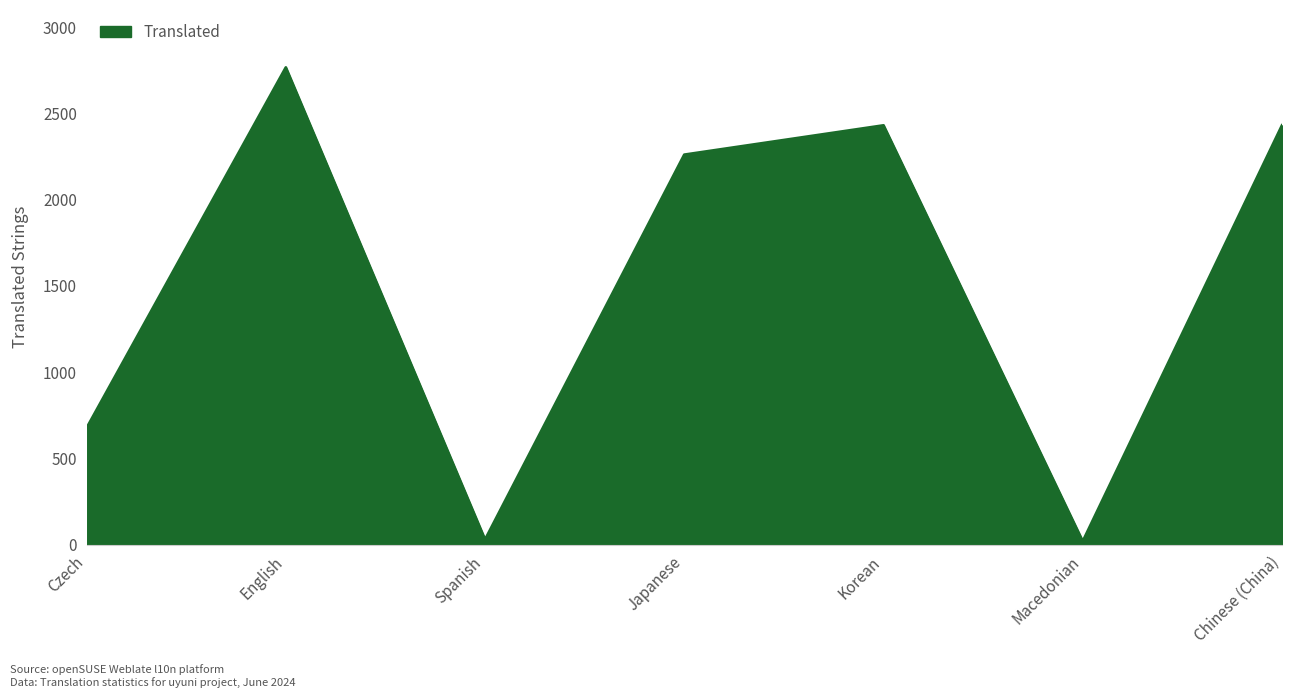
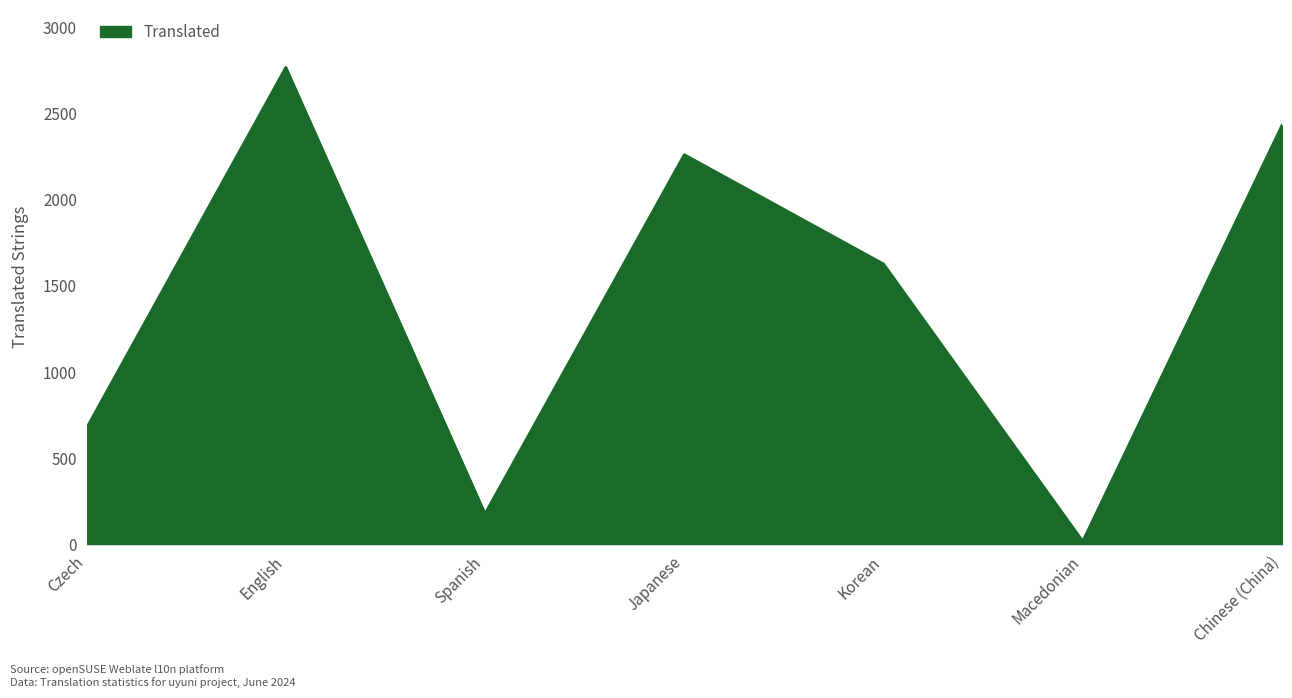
Spanish: 30 -> 180
Korean: 2430 -> 1630
